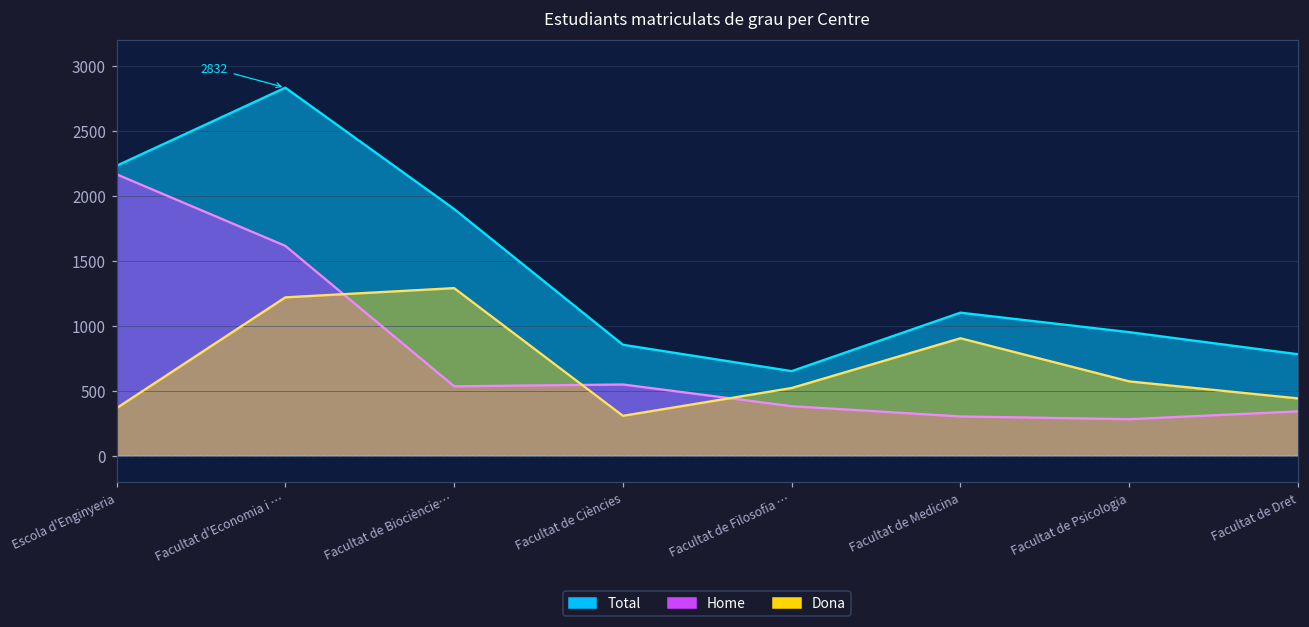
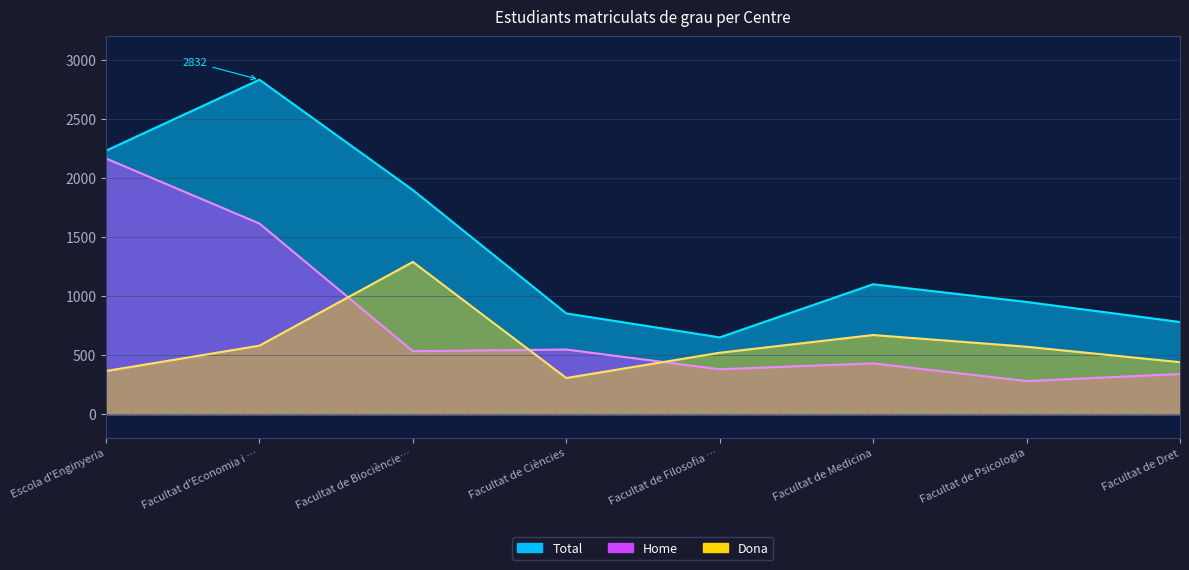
Dona, Facultat d'Economia i …: 1220 -> 580
Home, Facultat de Medicina: 300 -> 430
Dona, Facultat de Medicina: 900 -> 670
